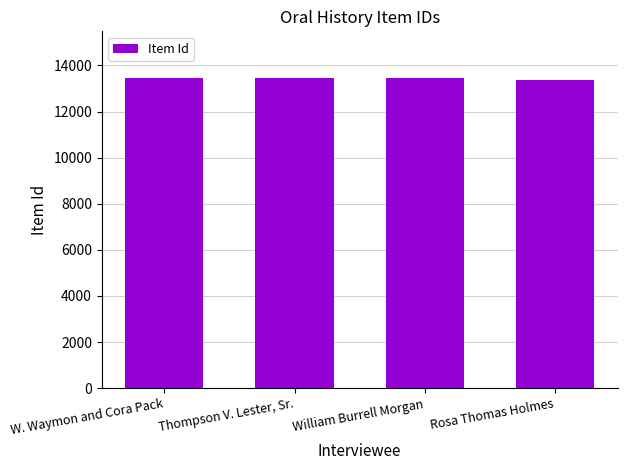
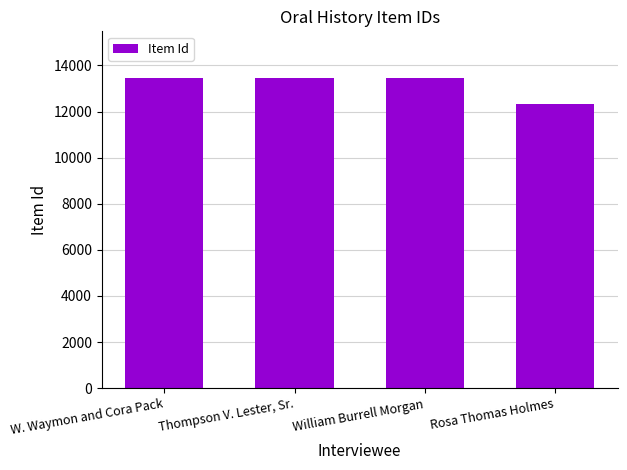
Rosa Thomas Holmes: 13400 -> 12300
